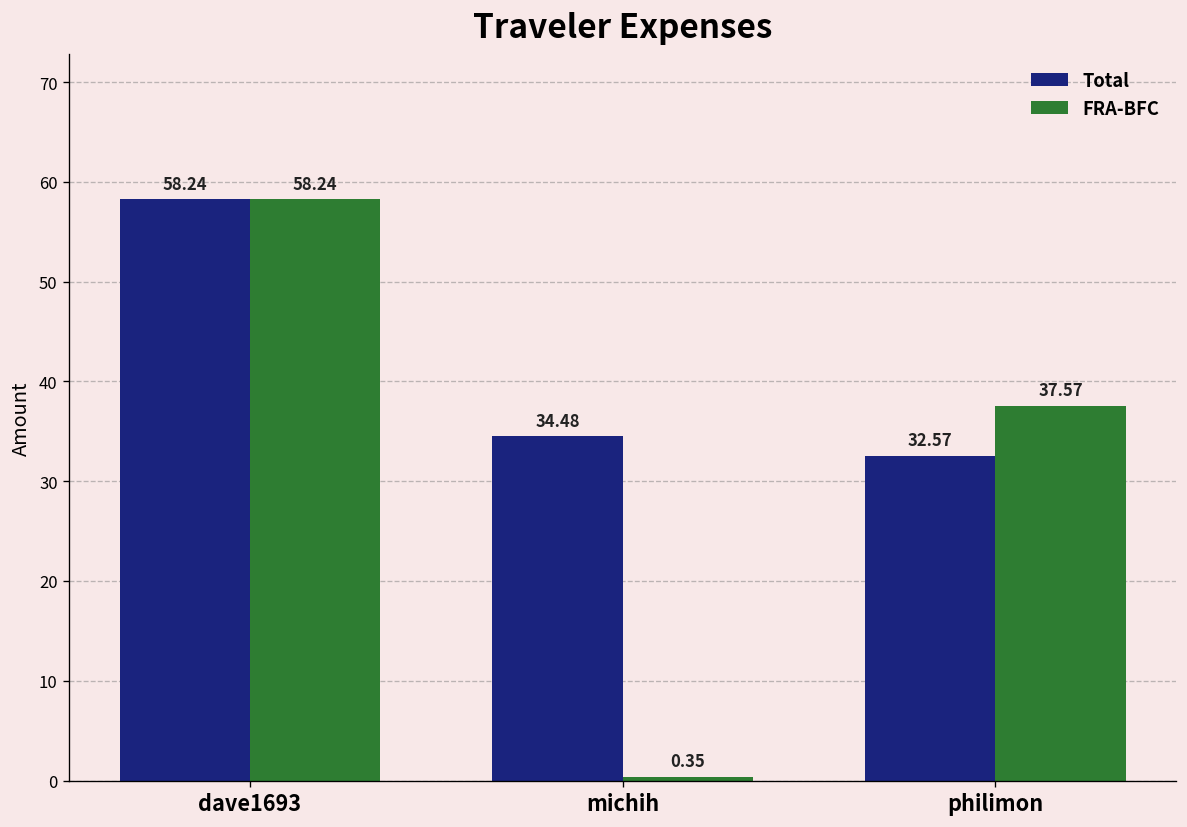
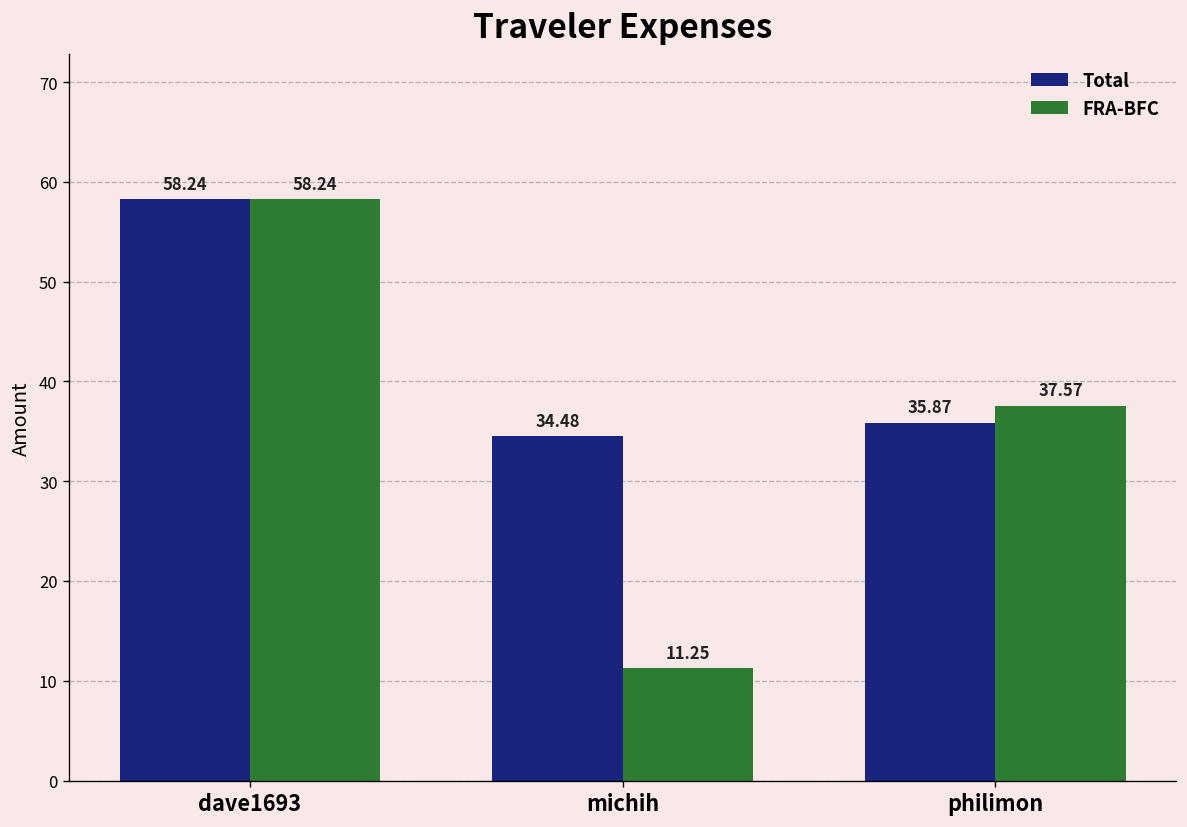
FRA-BFC, michih: 0.35 -> 11.25
Total, philimon: 32.57 -> 35.87
